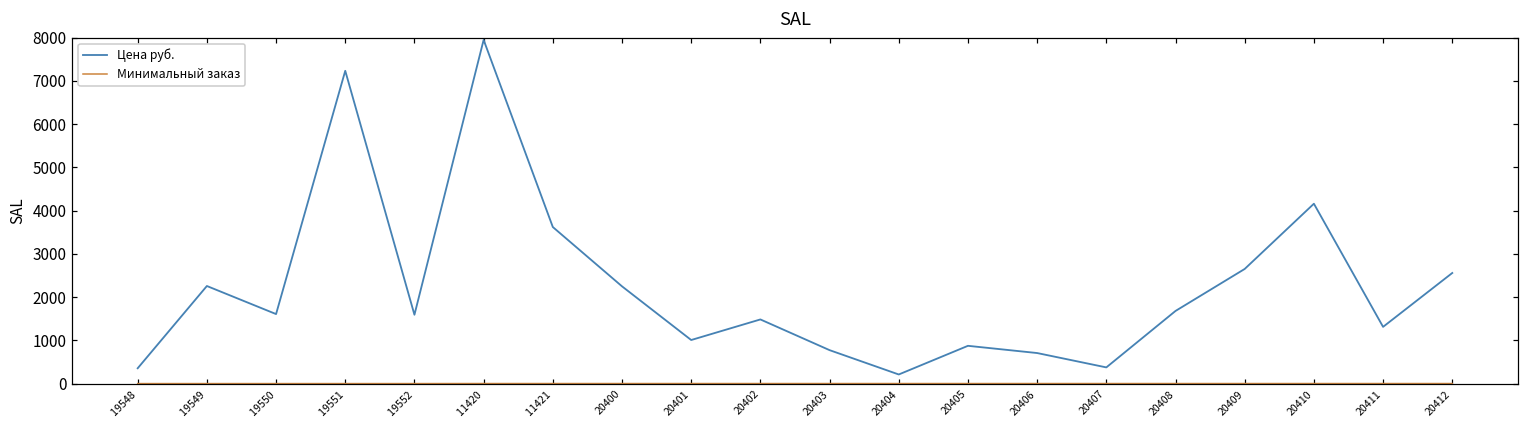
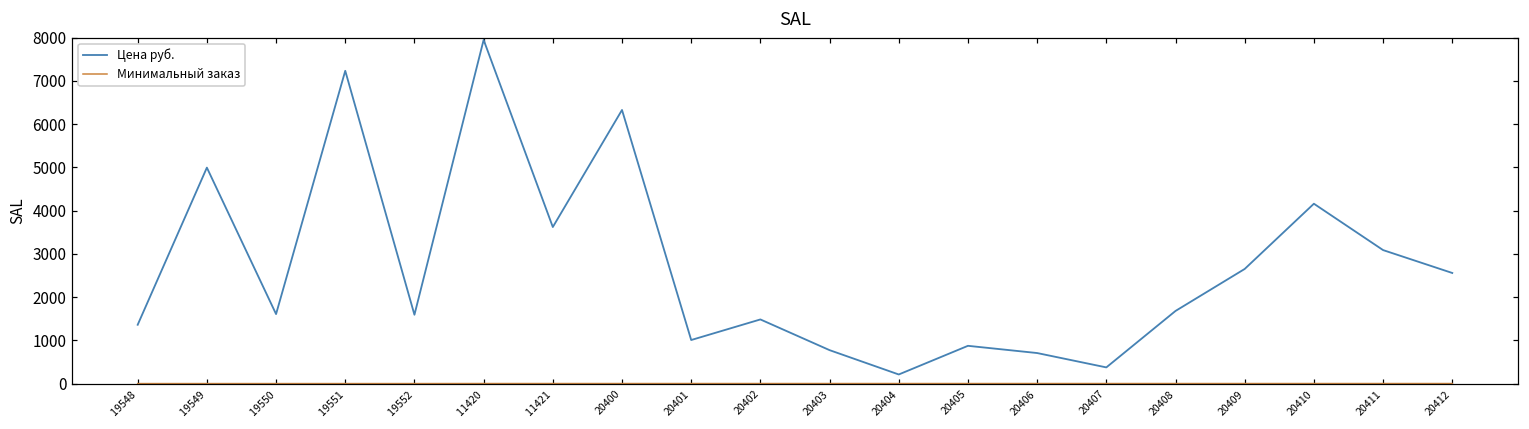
Цена руб., 19548: 400 -> 1400
Цена руб., 19549: 2300 -> 5000
Цена руб., 20400: 2200 -> 6300
Цена руб., 20411: 1300 -> 3100
